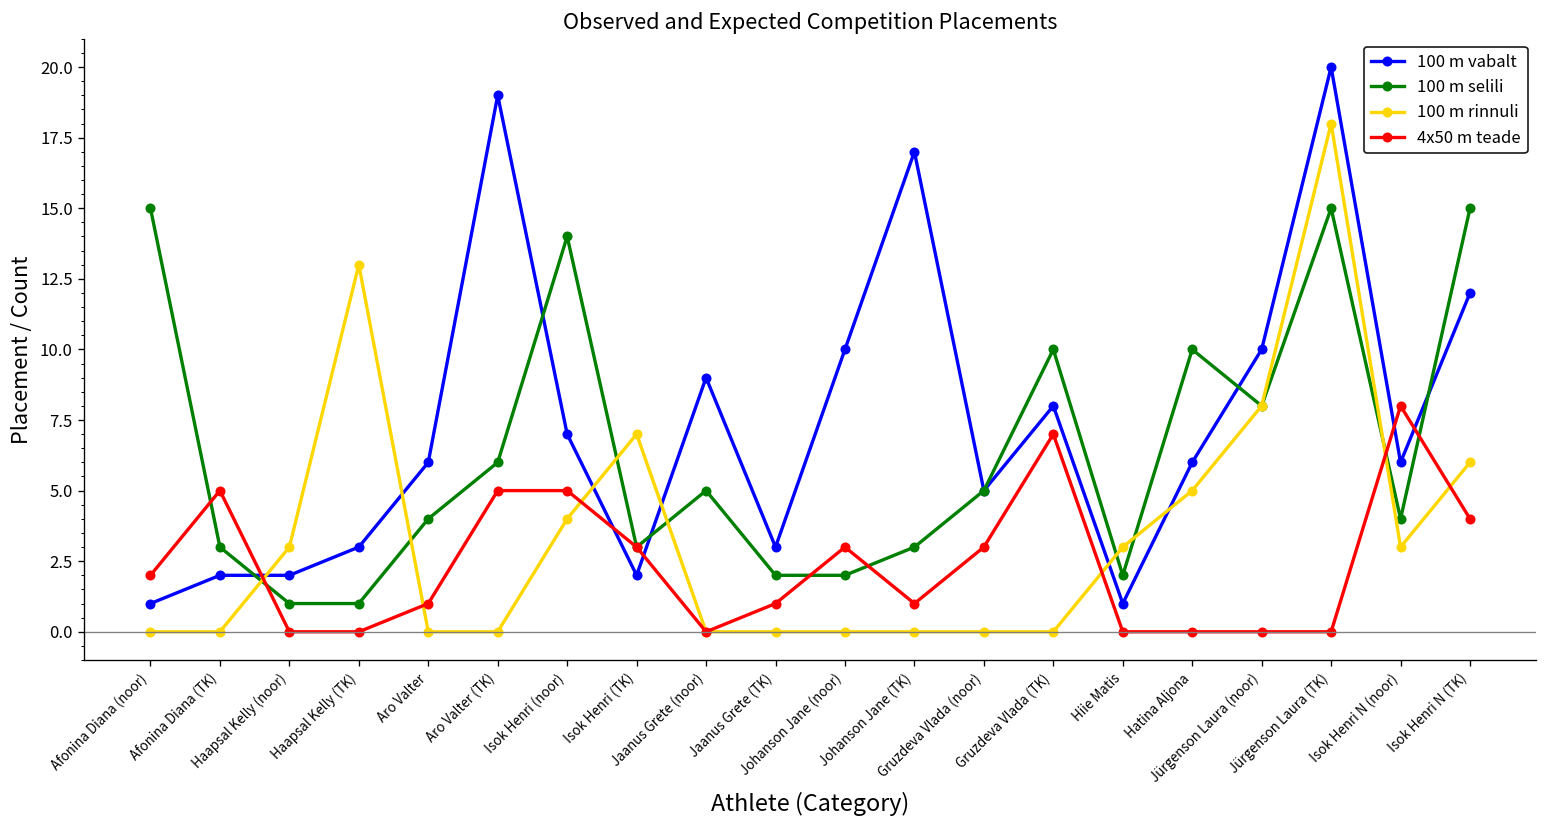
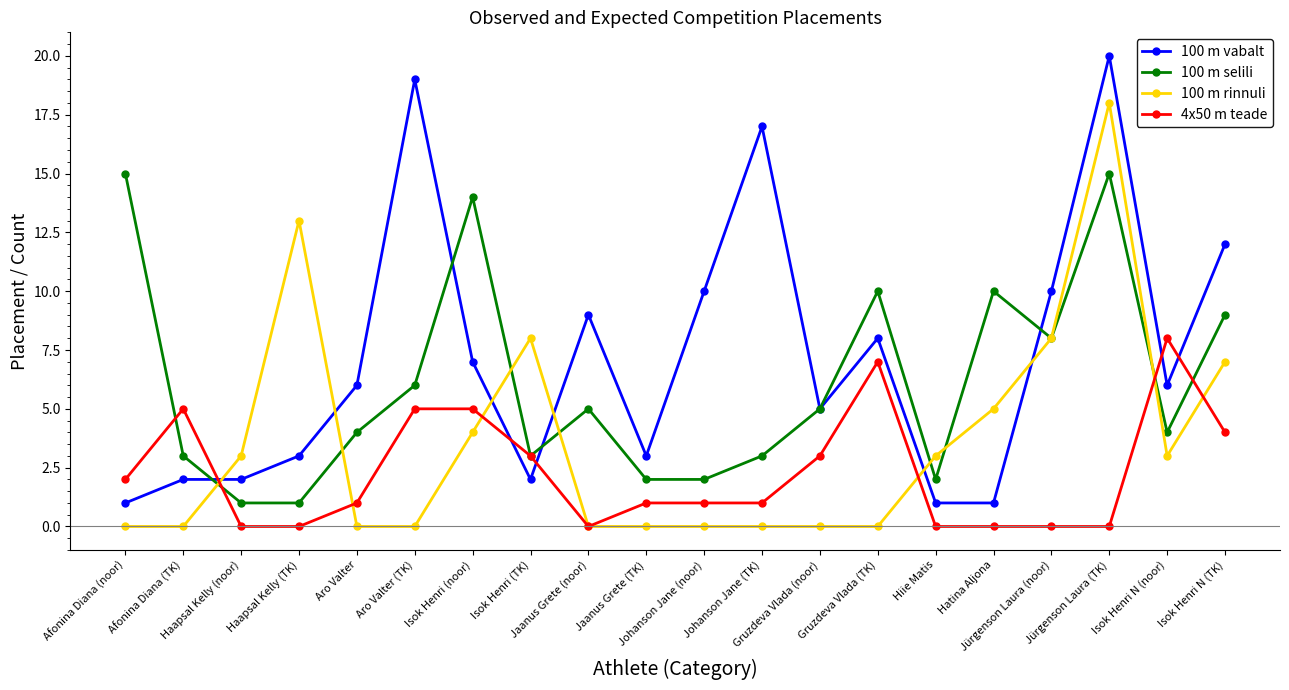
100 m rinnuli, Isok Henri (TK): 7 -> 8
4x50 m teade, Johanson Jane (noor): 3 -> 1
100 m vabalt, Hatina Aljona: 6 -> 1
100 m selili, Isok Henri N (TK): 15 -> 9
100 m rinnuli, Isok Henri N (TK): 6 -> 7
